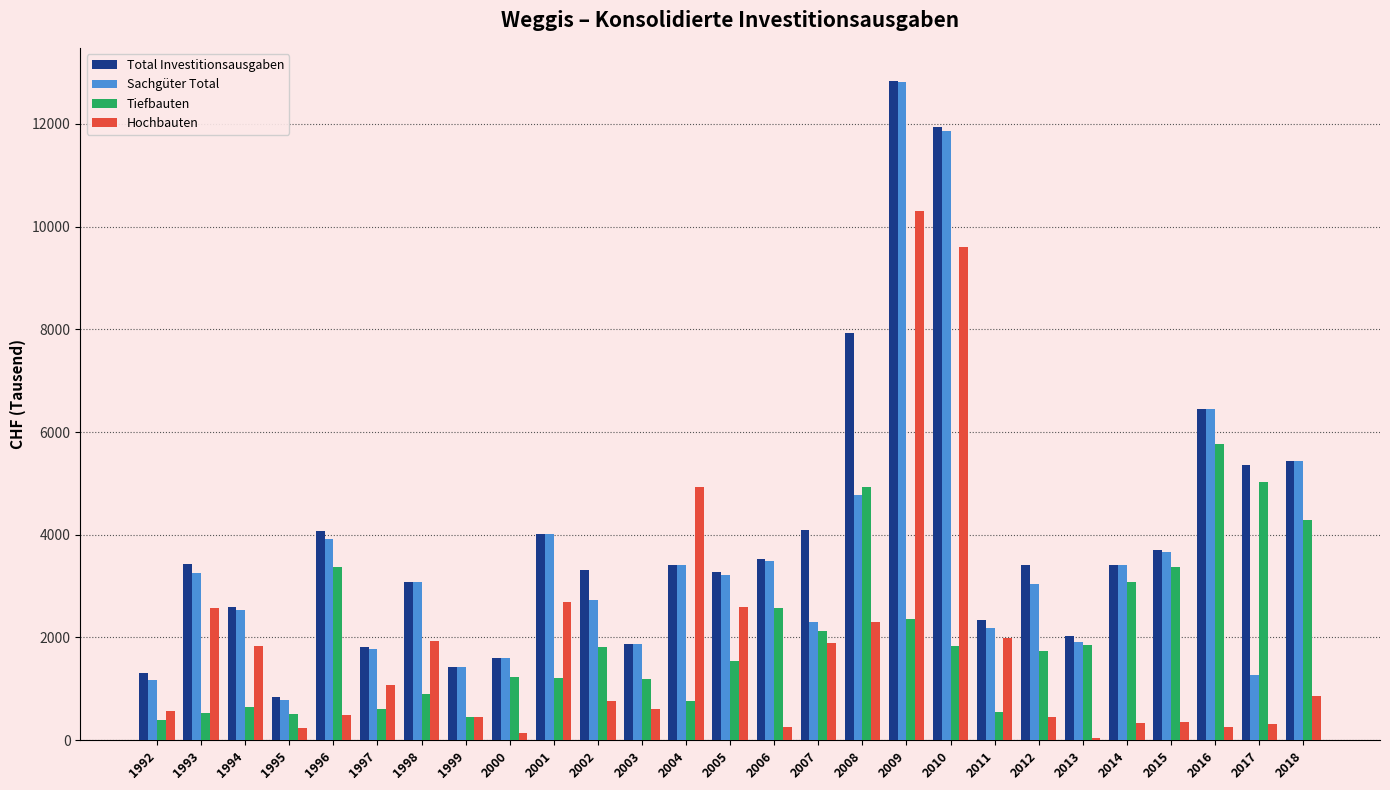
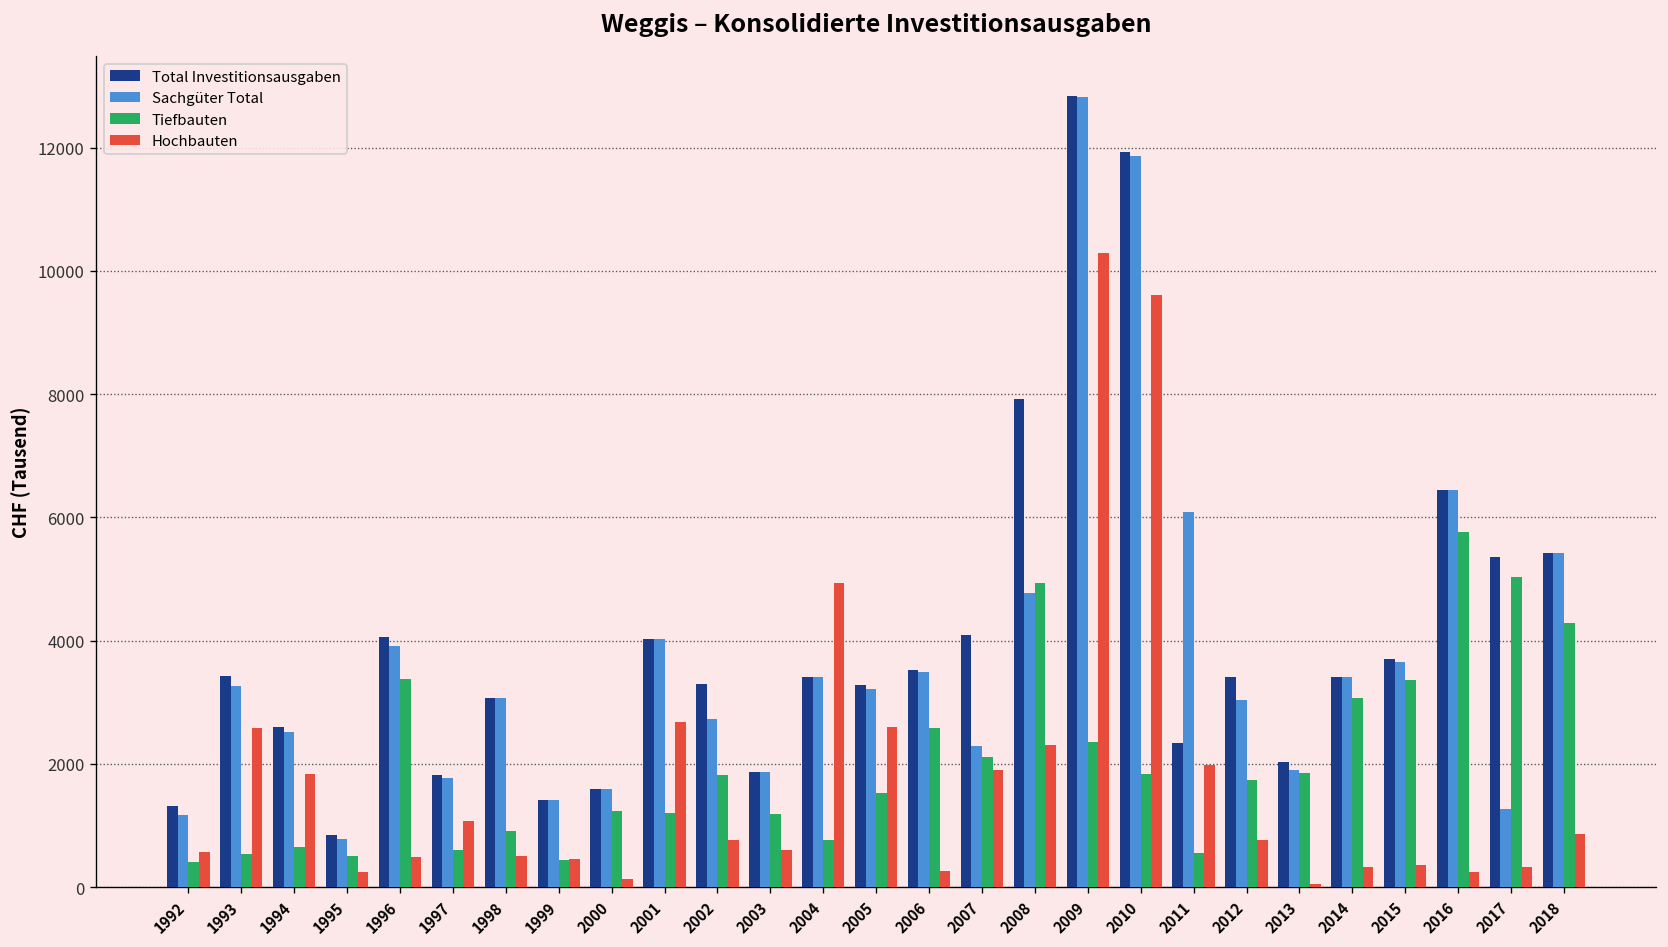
Hochbauten, 1998: 1900 -> 500
Sachgüter Total, 2011: 2200 -> 6100
Hochbauten, 2012: 500 -> 800
